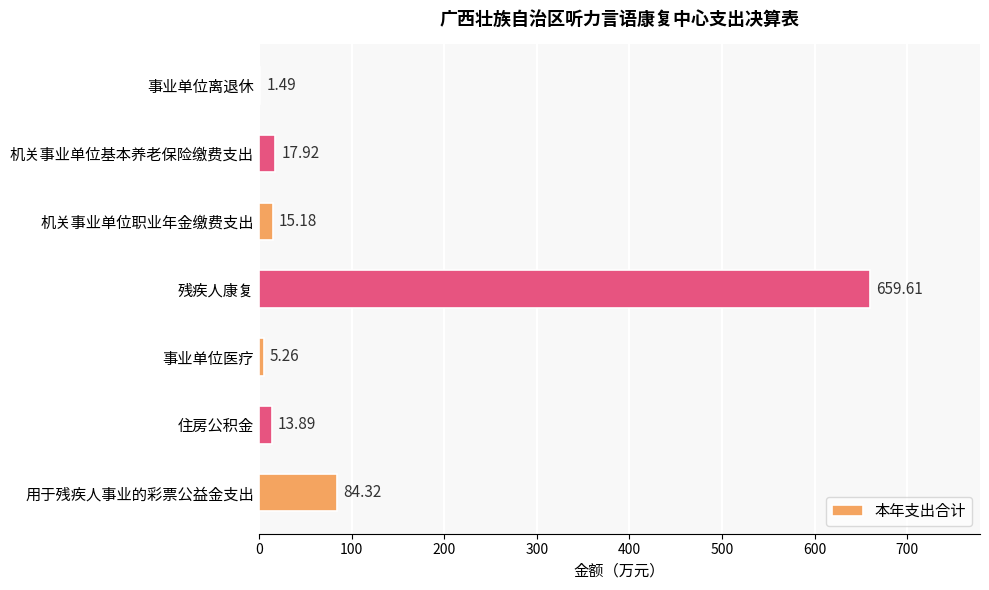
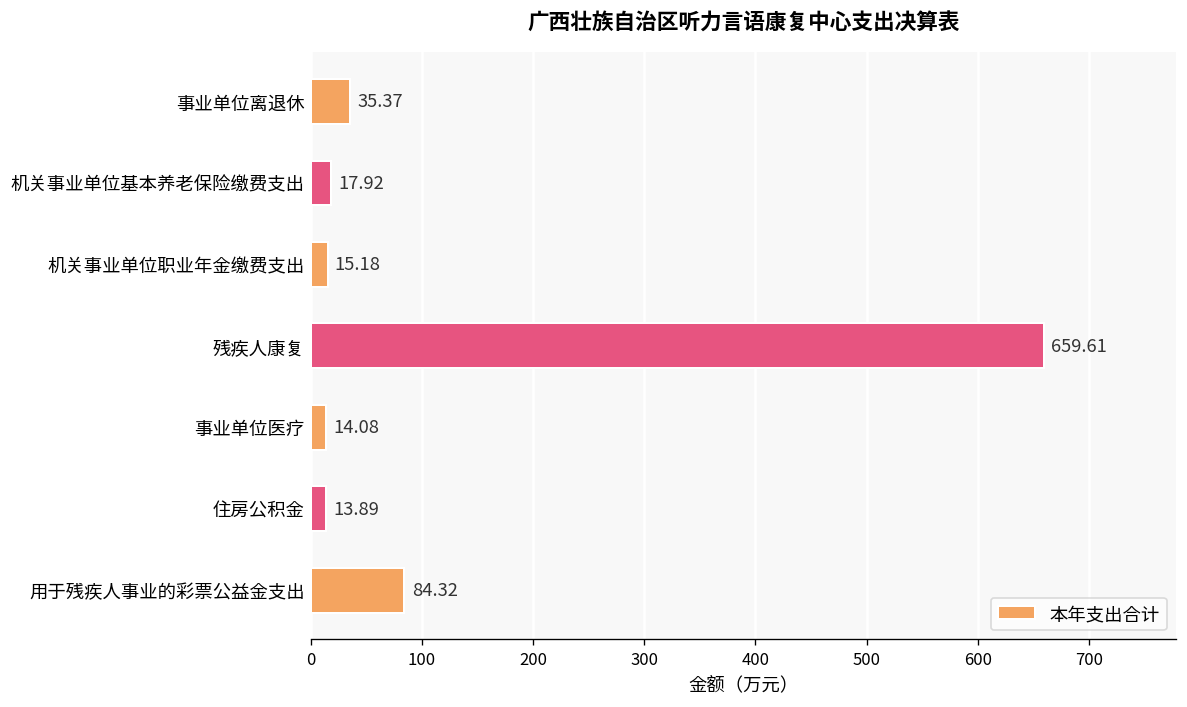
事业单位离退休: 1.49 -> 35.37
事业单位医疗: 5.26 -> 14.08
